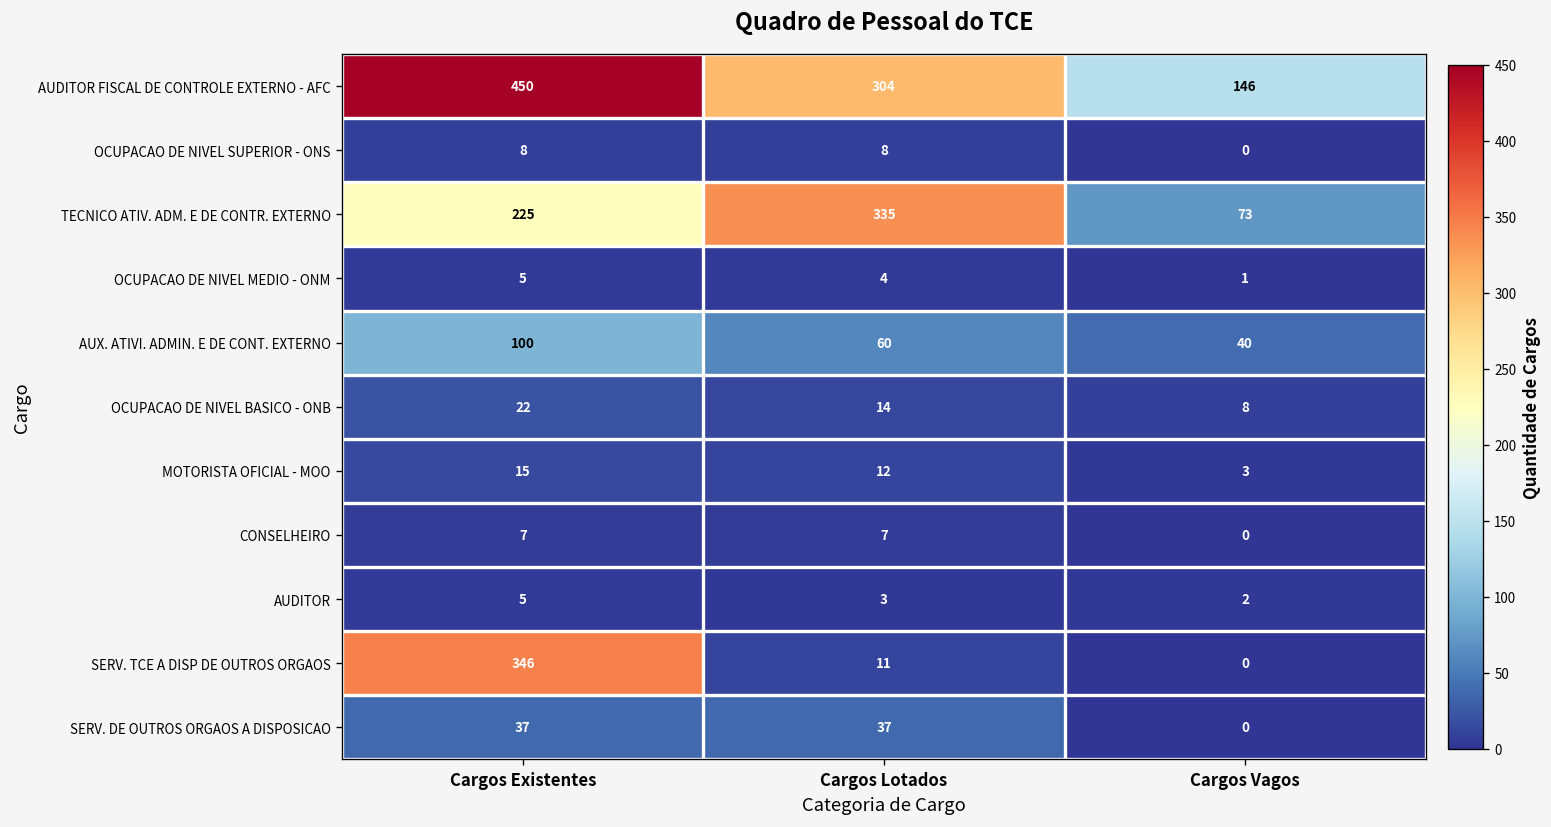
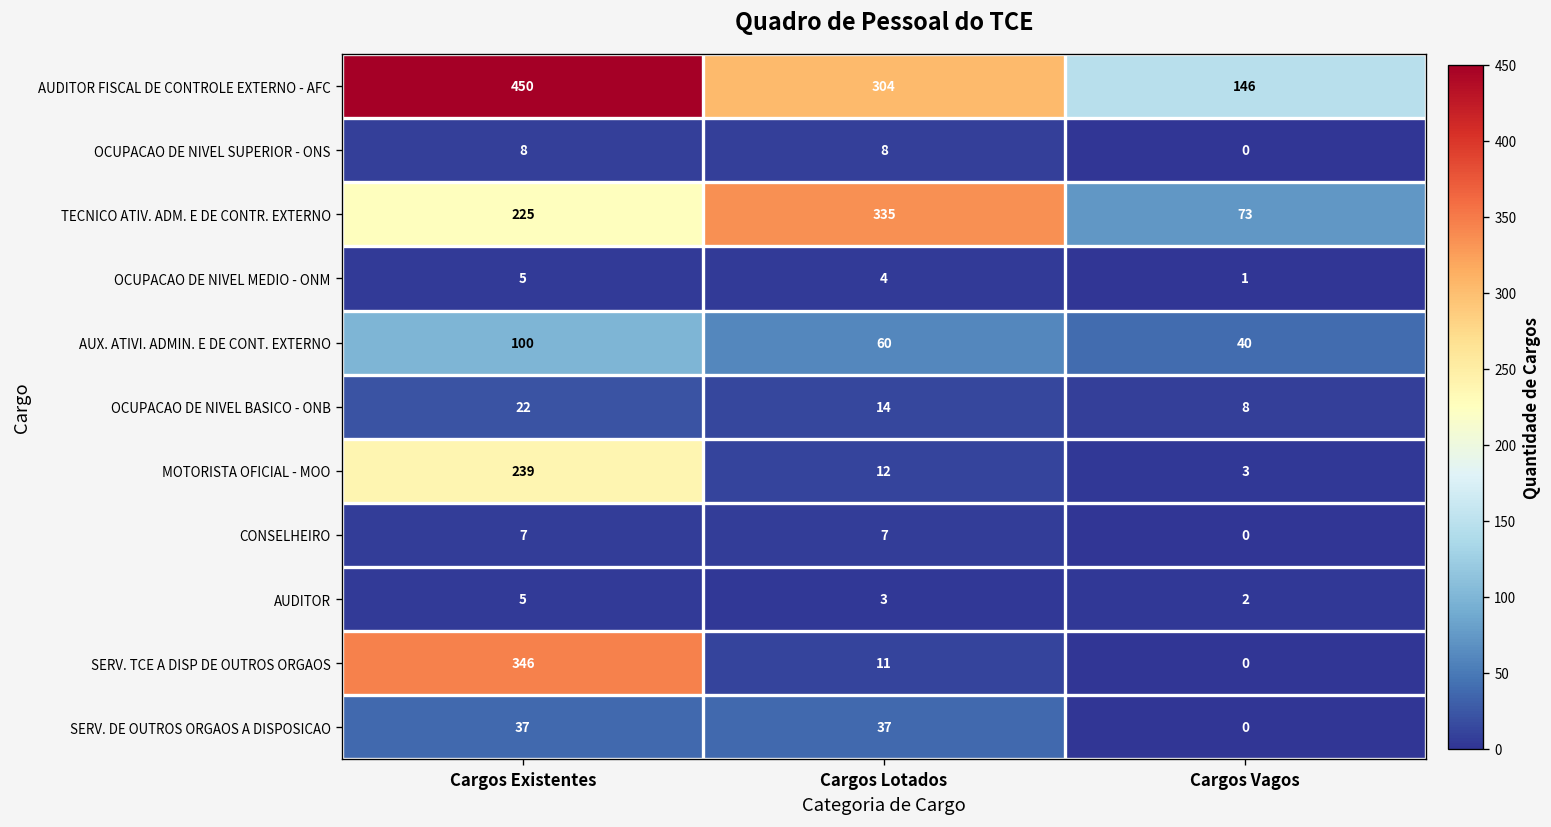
MOTORISTA OFICIAL - MOO, Cargos Existentes: 15 -> 239
